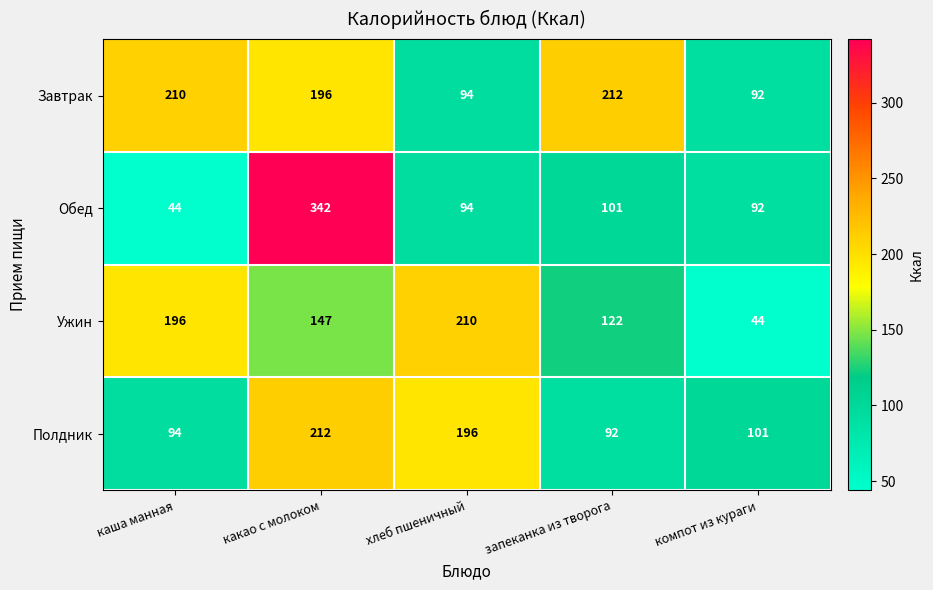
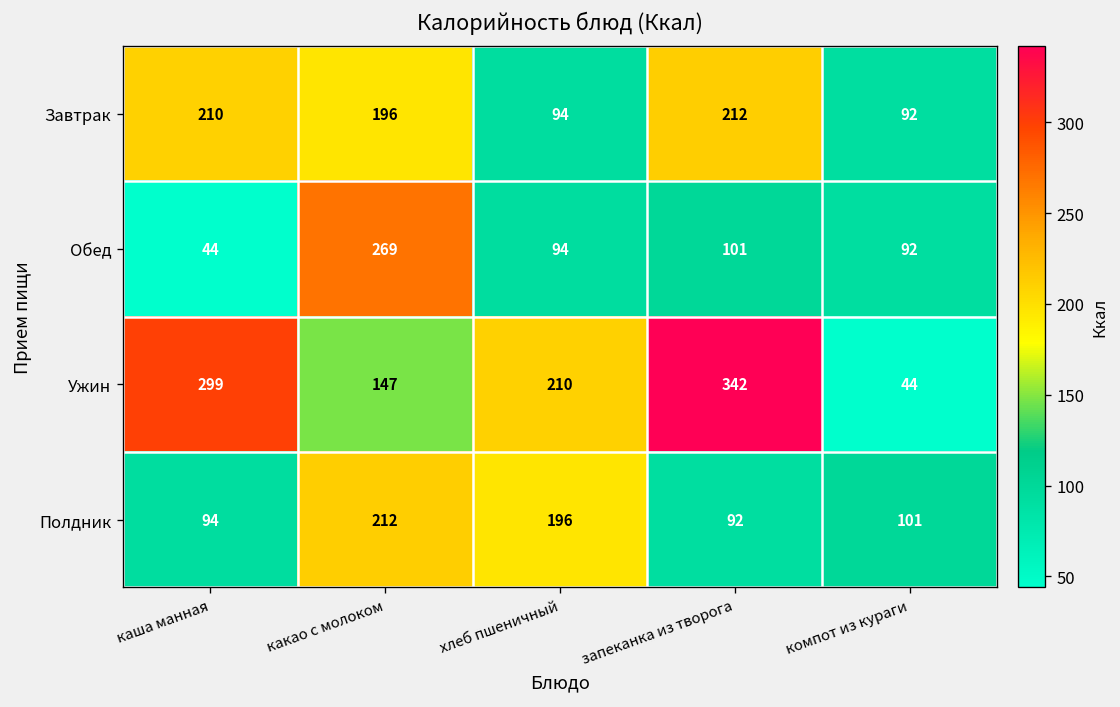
Обед, какао с молоком: 342 -> 269
Ужин, каша манная: 196 -> 299
Ужин, запеканка из творога: 122 -> 342
